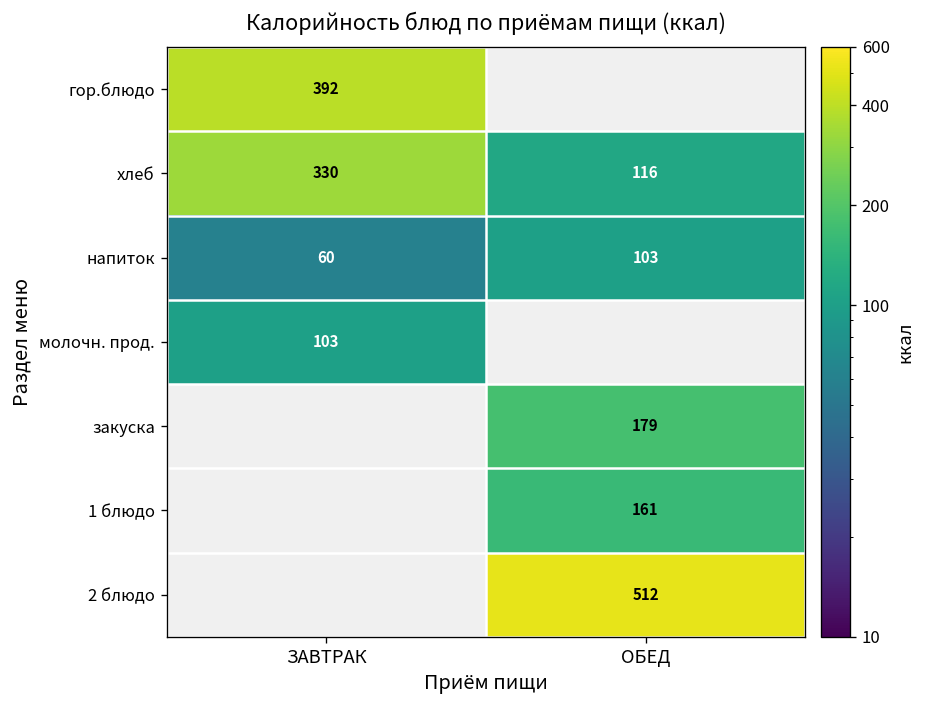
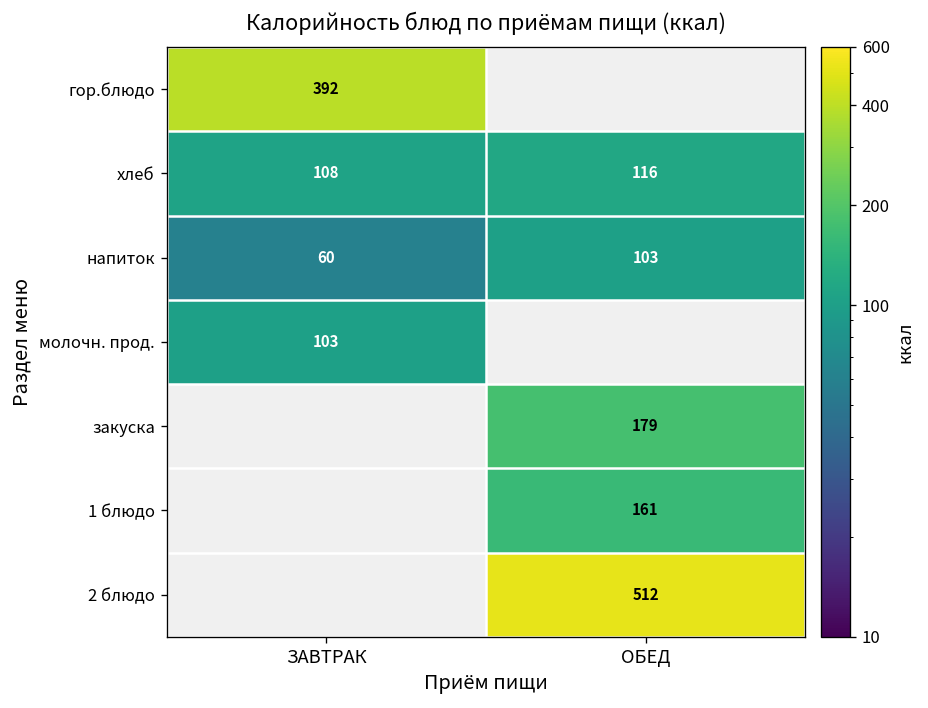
хлеб, ЗАВТРАК: 330 -> 108
